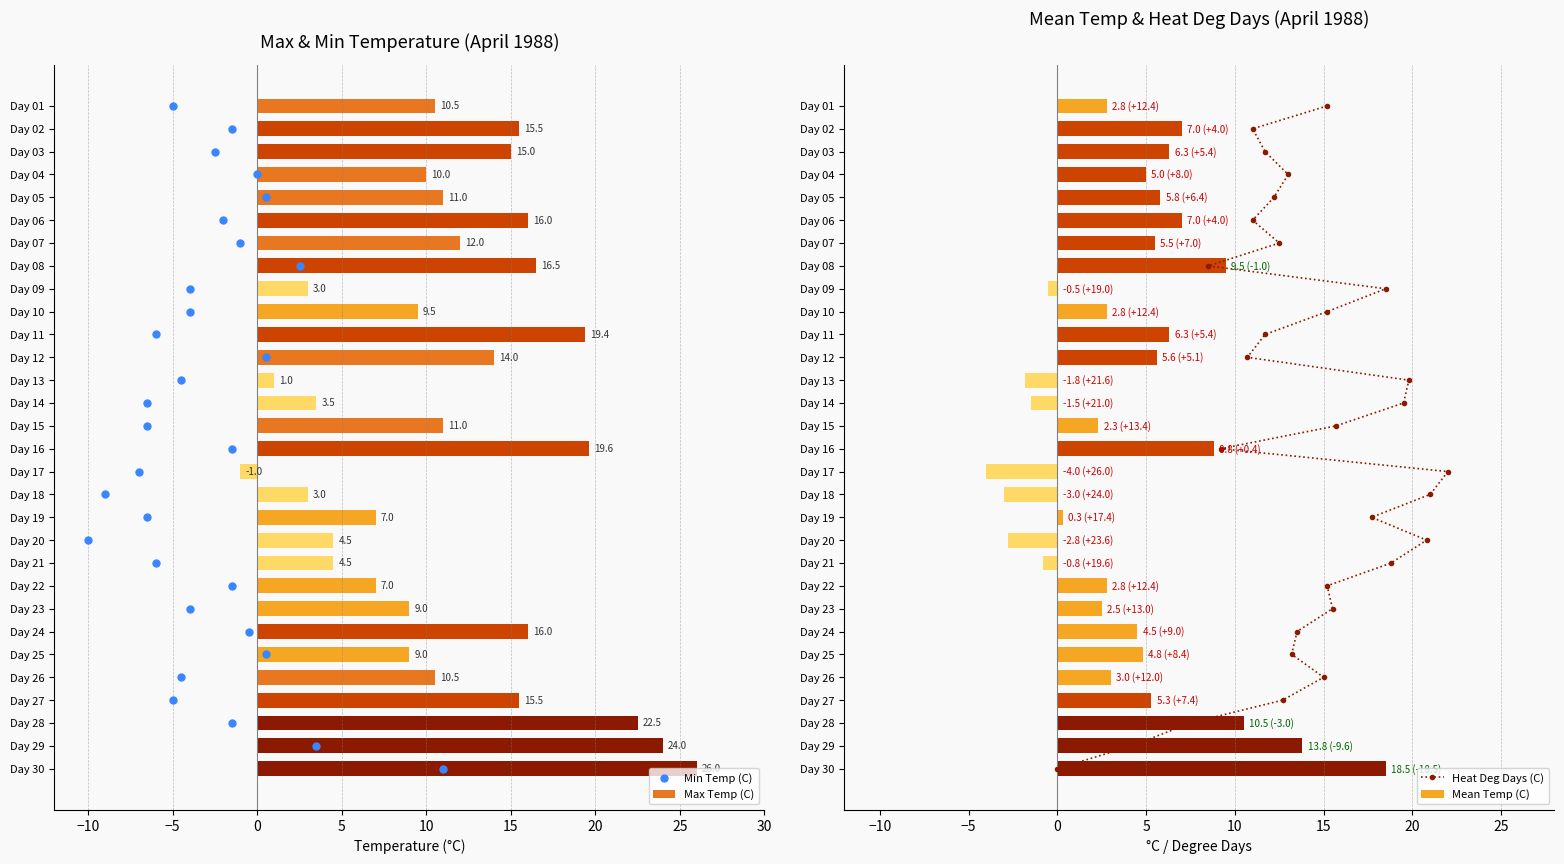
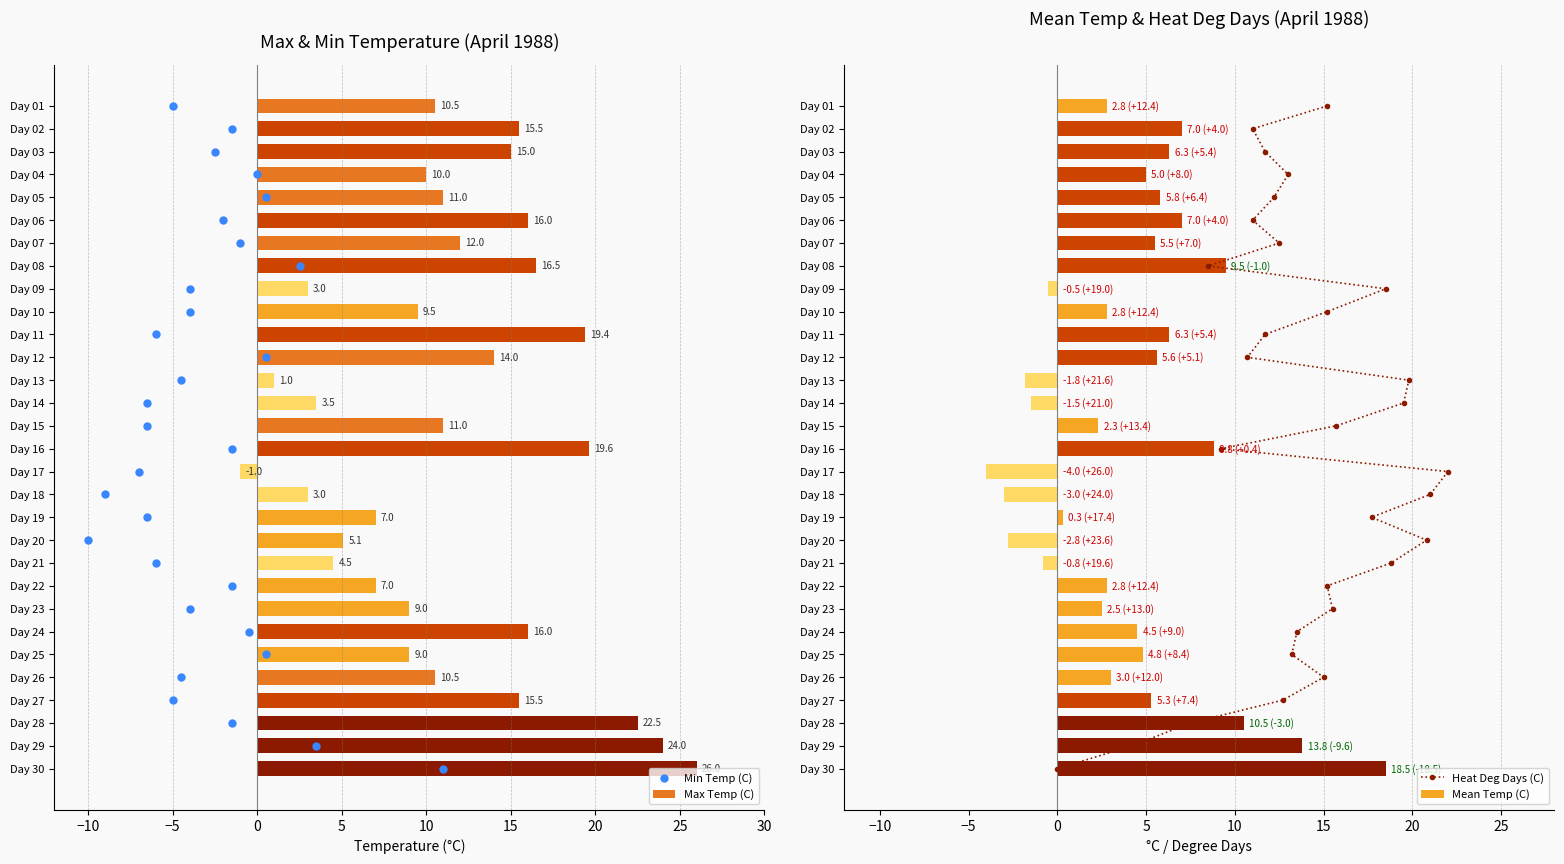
Max & Min Temperature (April 1988), Max Temp (C), Day 20: 4.5 -> 5.1
